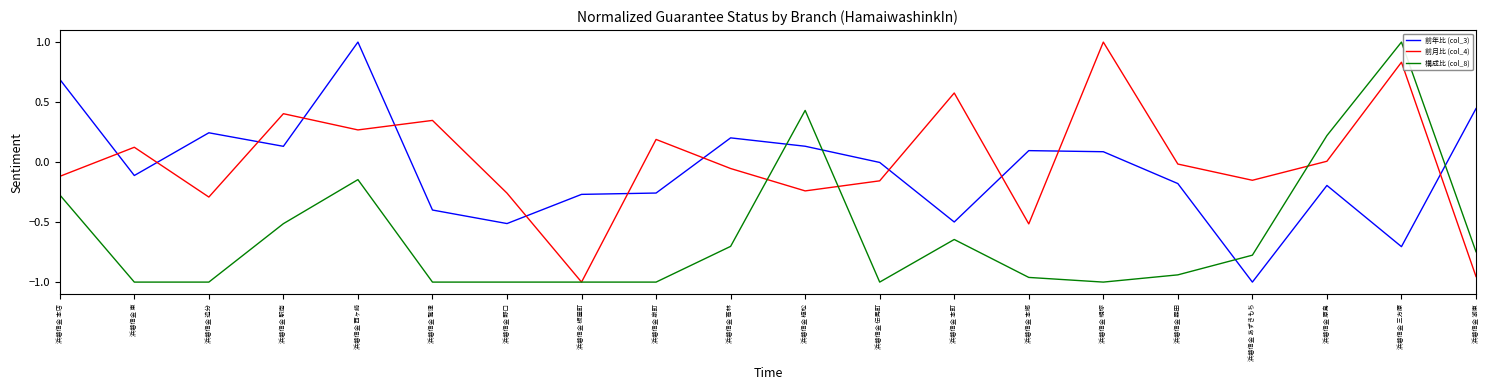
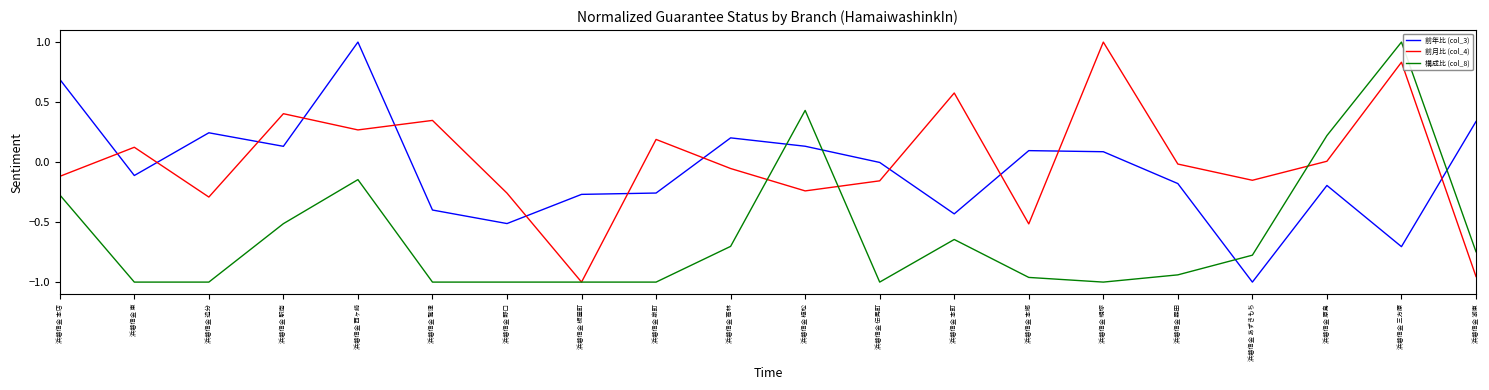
前年比 (col_3), 浜磐信金 本町: -0.50 -> -0.43
前年比 (col_3), 浜磐信金 湖東: 0.45 -> 0.34
